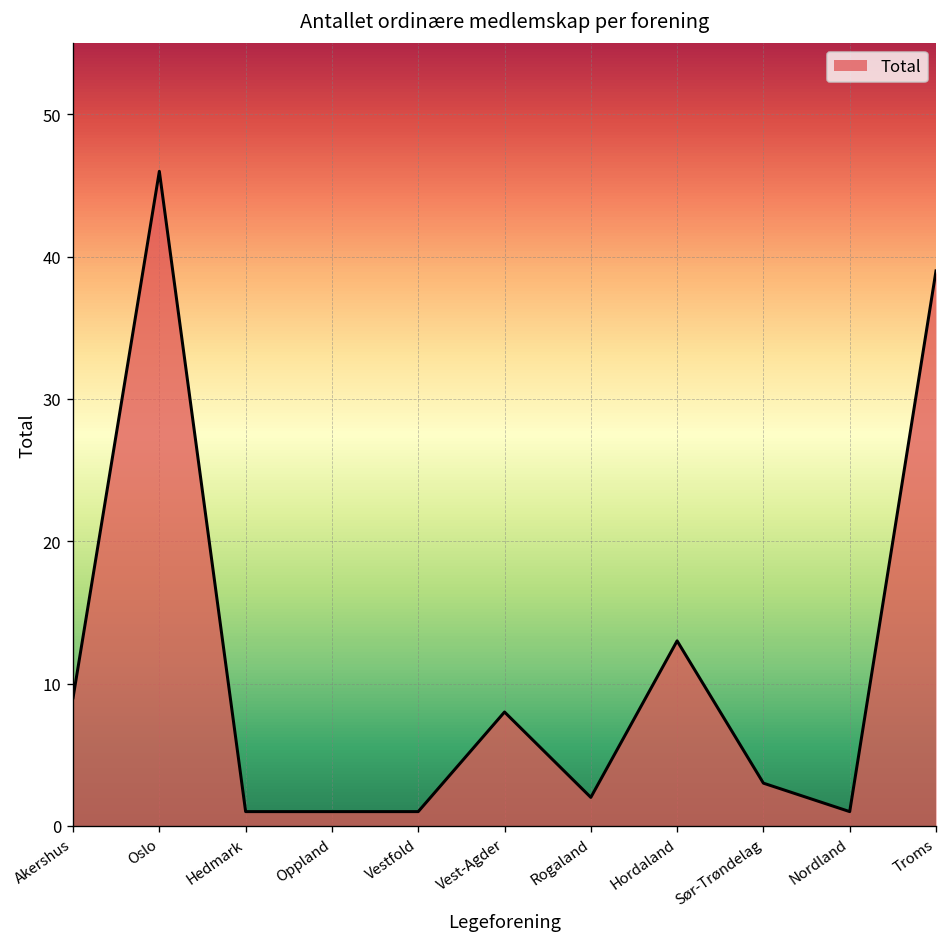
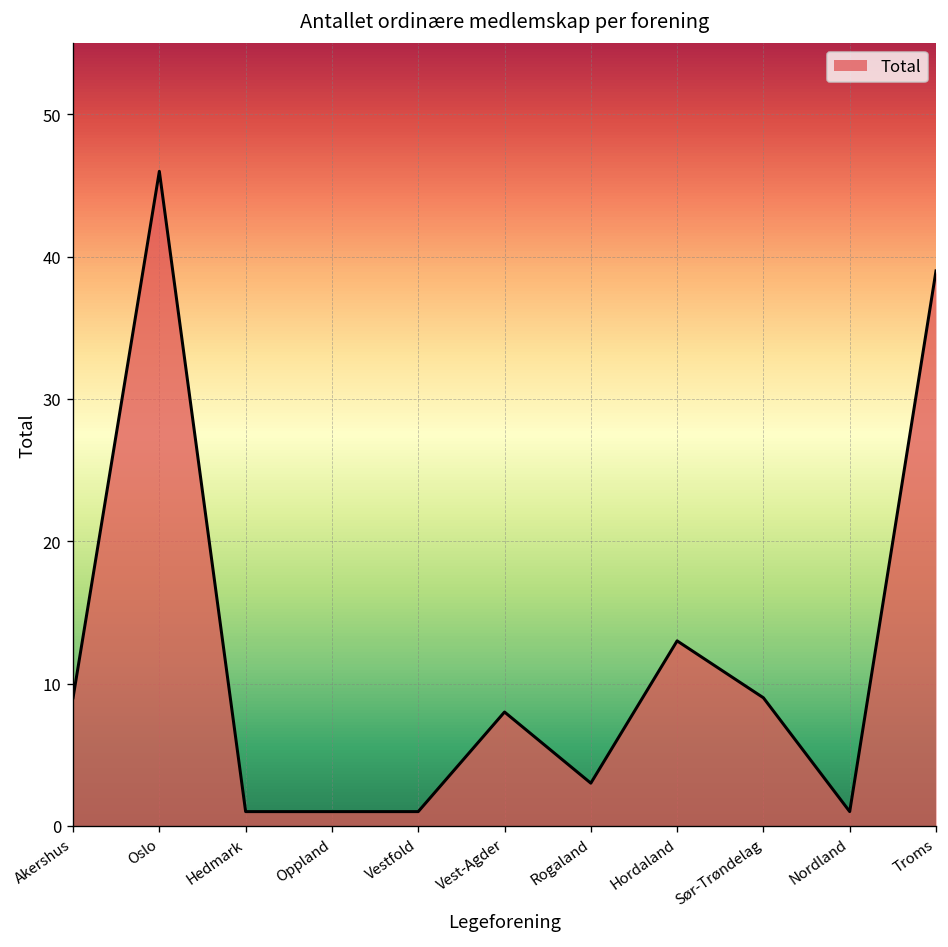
Rogaland: 2 -> 3
Sør-Trøndelag: 3 -> 9
